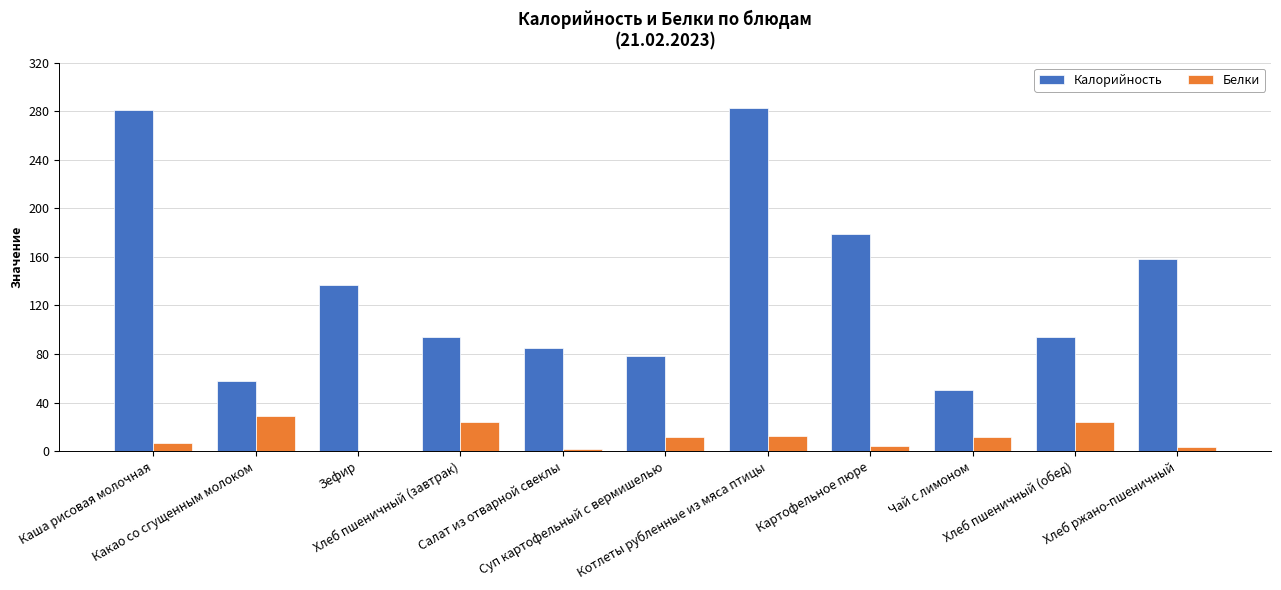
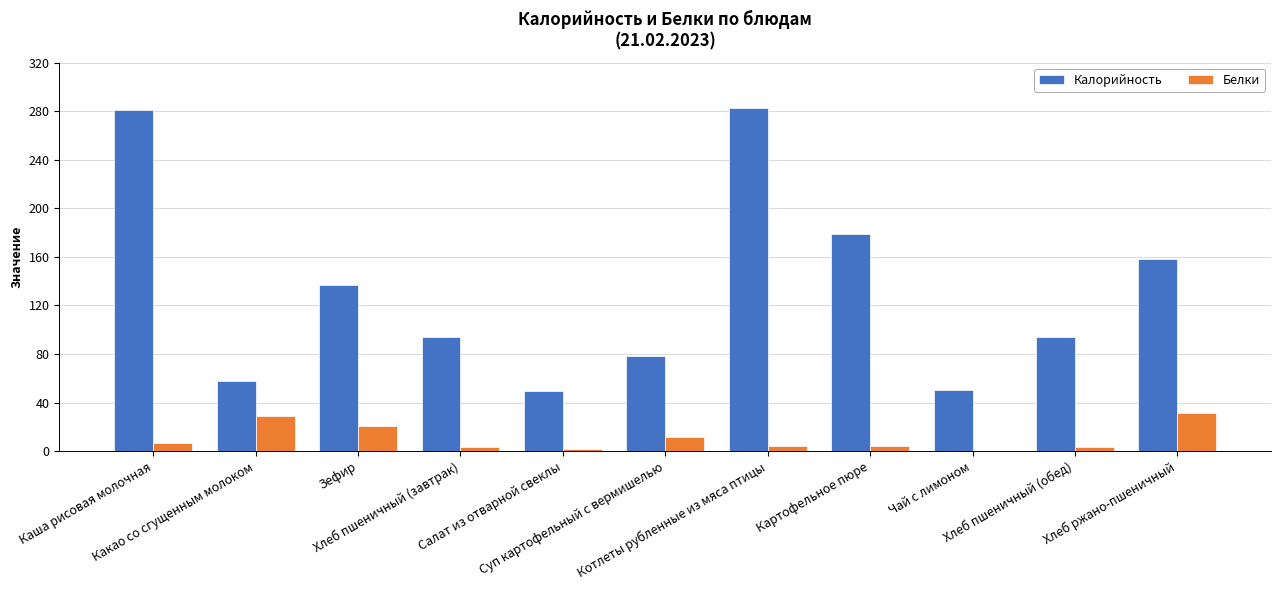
Белки, Зефир: 0 -> 21
Белки, Хлеб пшеничный (завтрак): 24 -> 3
Калорийность, Салат из отварной свеклы: 85 -> 50
Белки, Котлеты рубленные из мяса птицы: 12 -> 4
Белки, Чай с лимоном: 12 -> 0
Белки, Хлеб пшеничный (обед): 24 -> 3
Белки, Хлеб ржано-пшеничный: 3 -> 32
